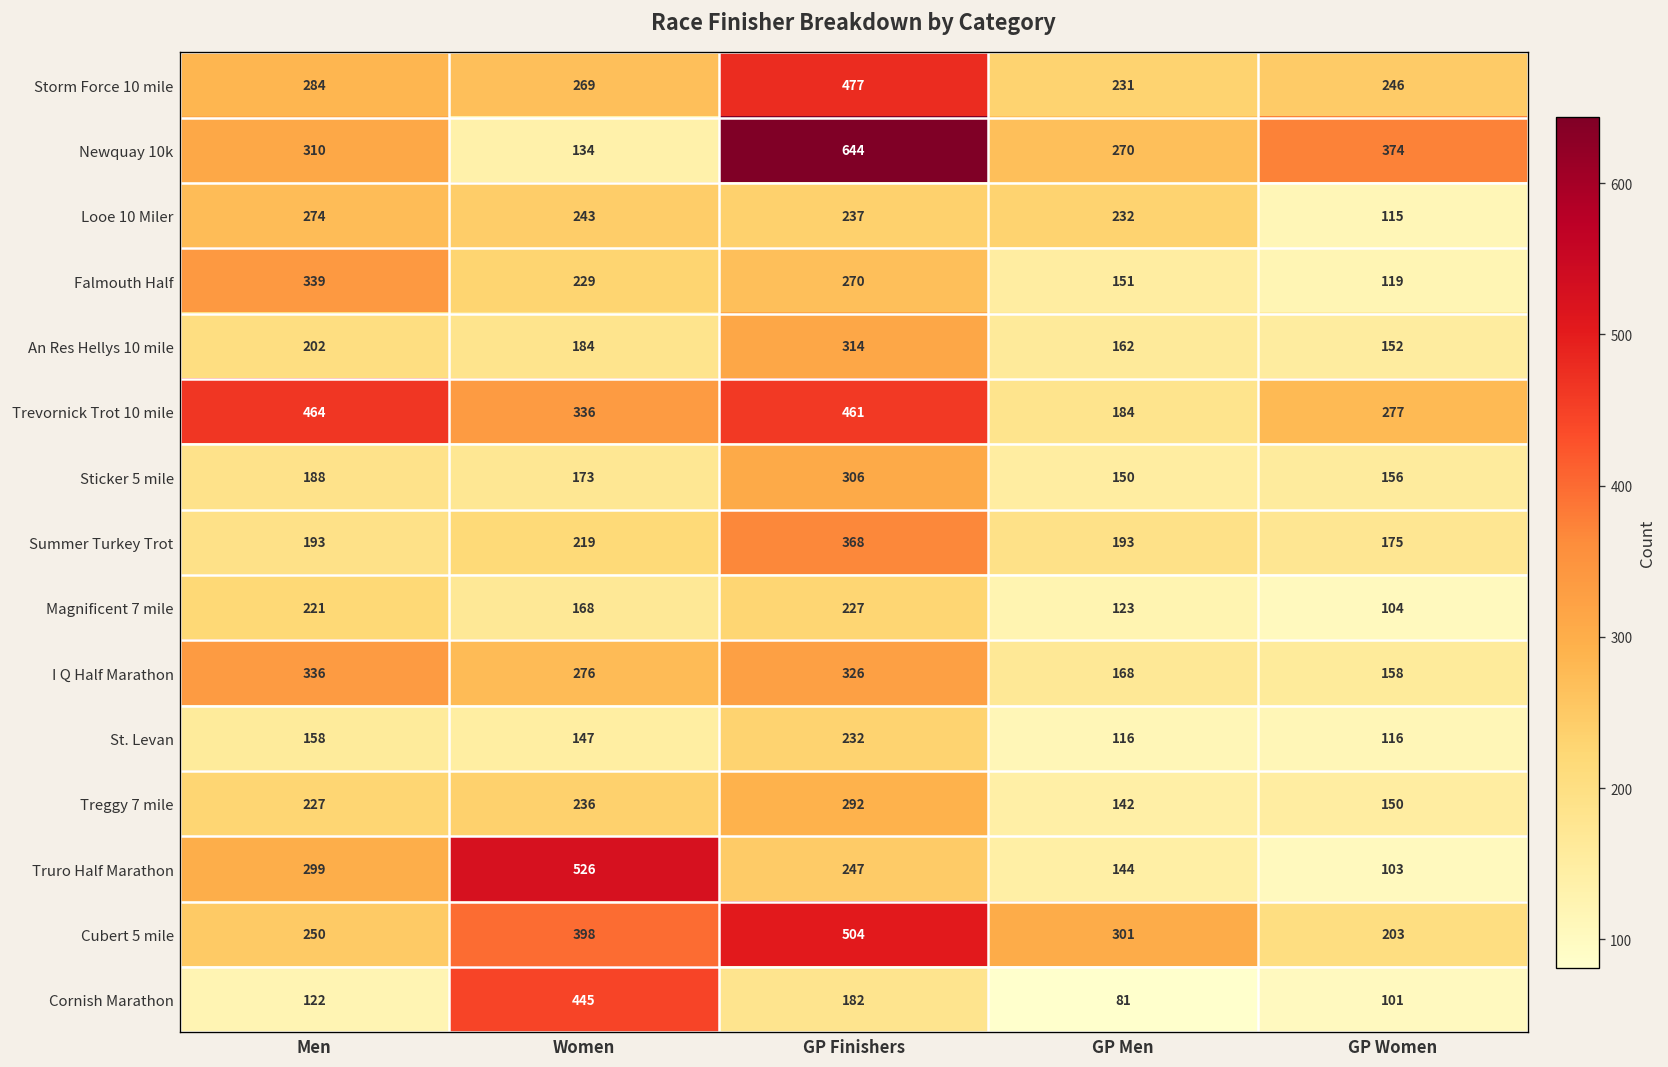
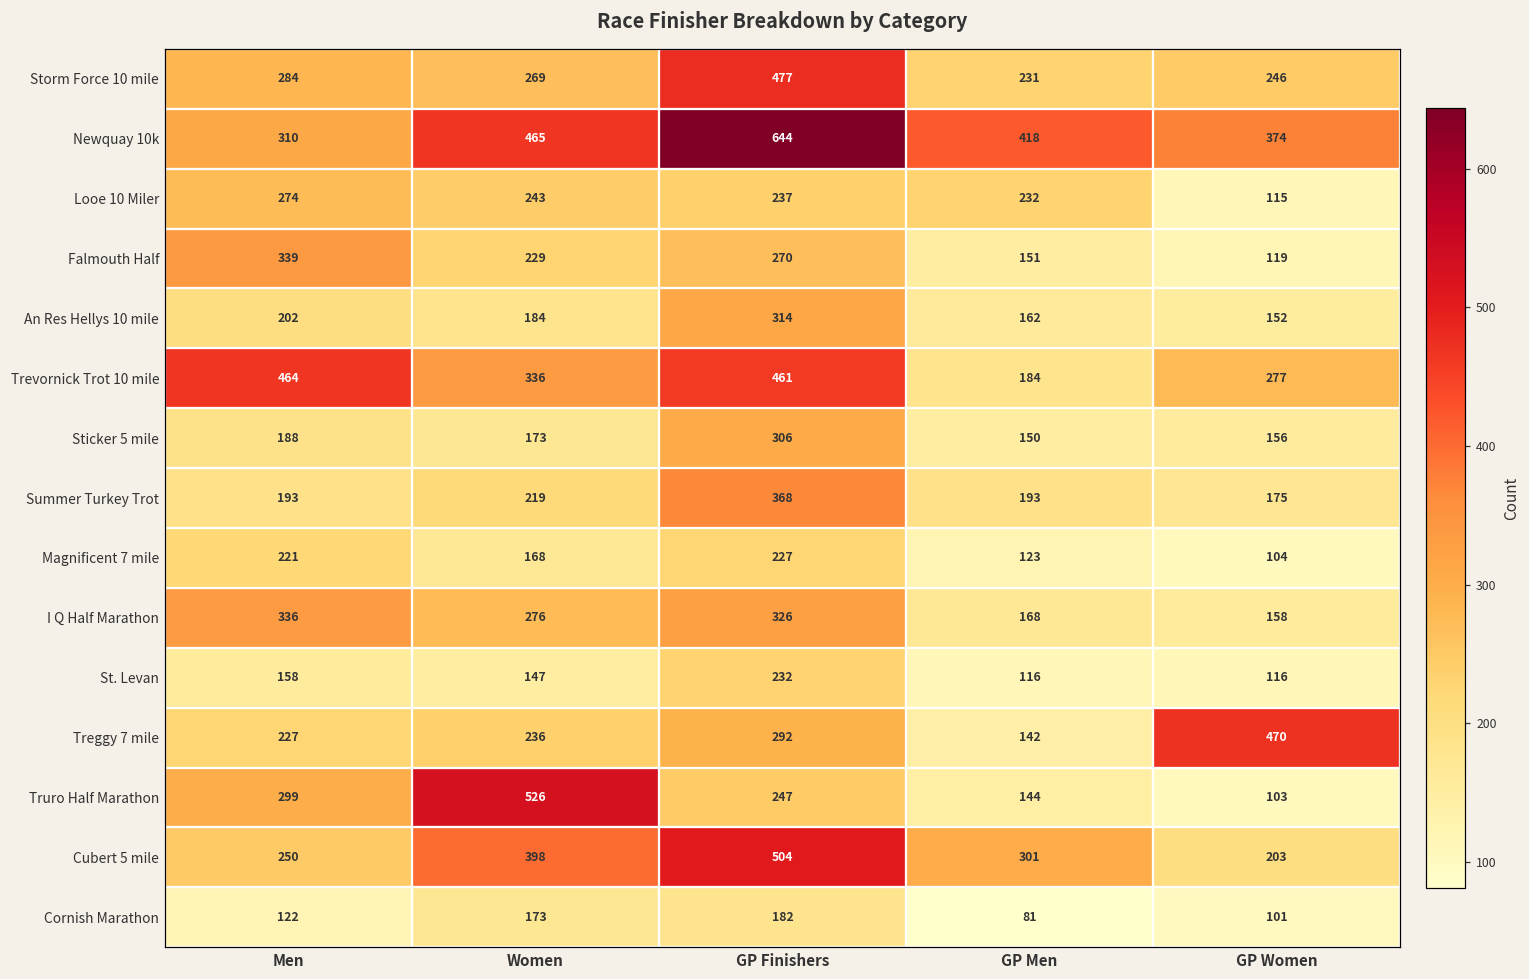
Newquay 10k, Women: 134 -> 465
Newquay 10k, GP Men: 270 -> 418
Treggy 7 mile, GP Women: 150 -> 470
Cornish Marathon, Women: 445 -> 173
